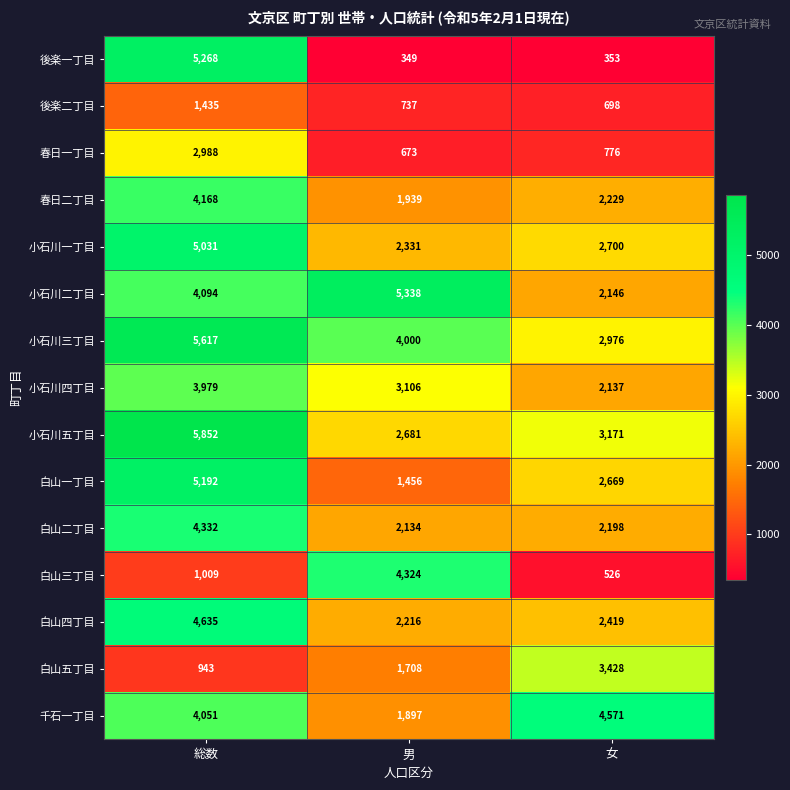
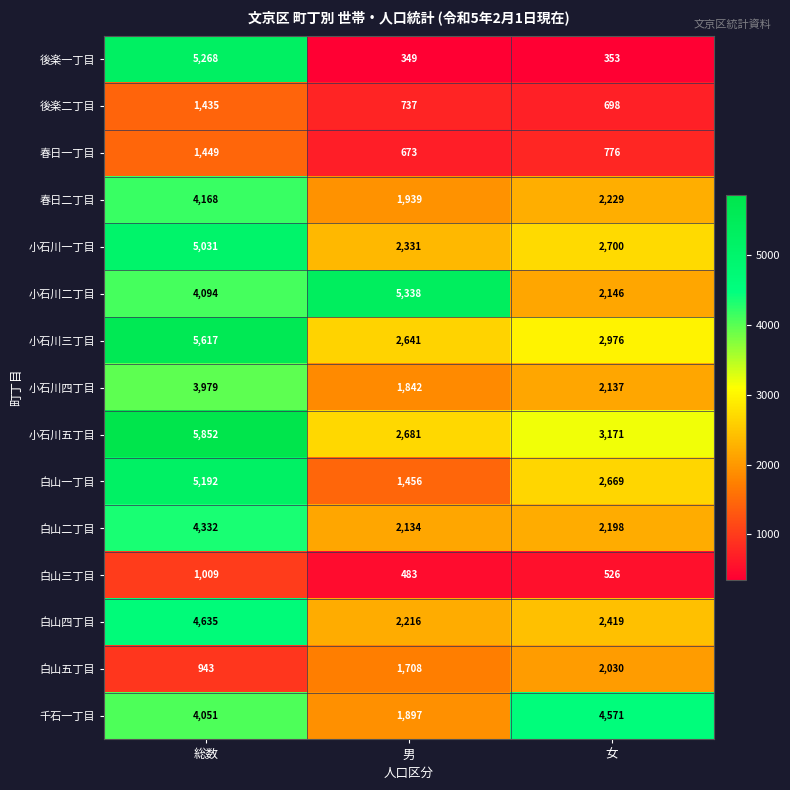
春日一丁目, 総数: 2,988 -> 1,449
小石川三丁目, 男: 4,000 -> 2,641
小石川四丁目, 男: 3,106 -> 1,842
白山三丁目, 男: 4,324 -> 483
白山五丁目, 女: 3,428 -> 2,030
